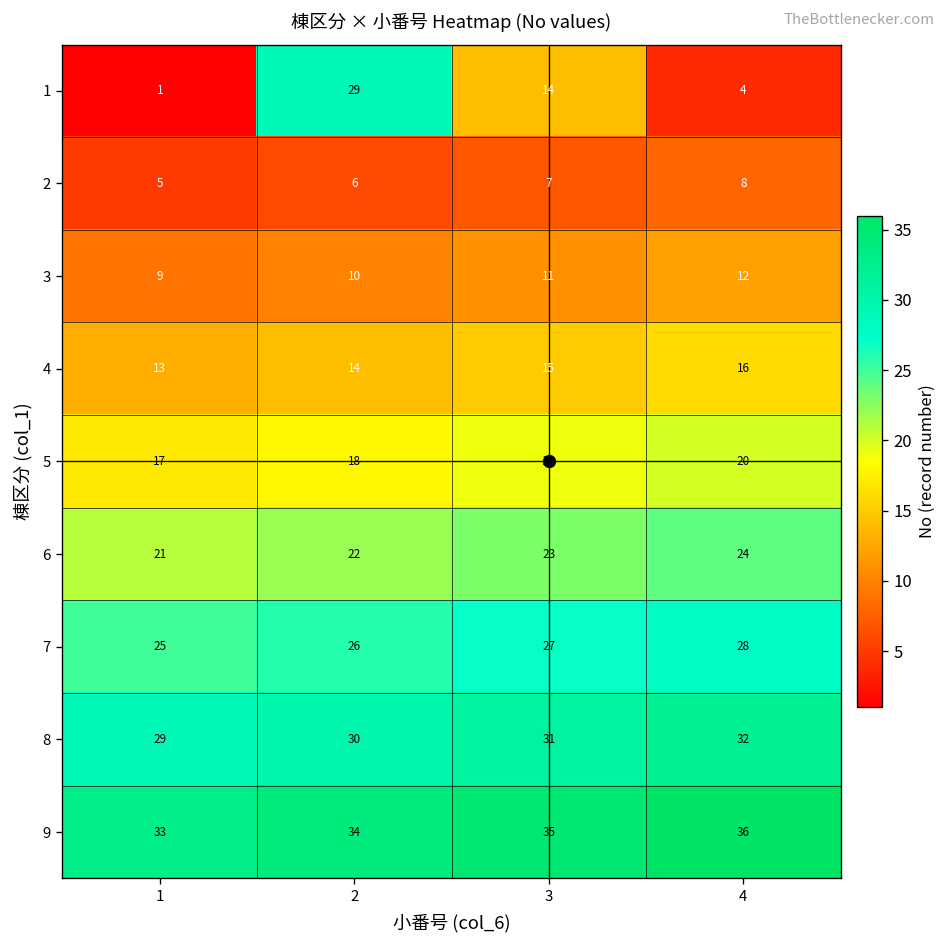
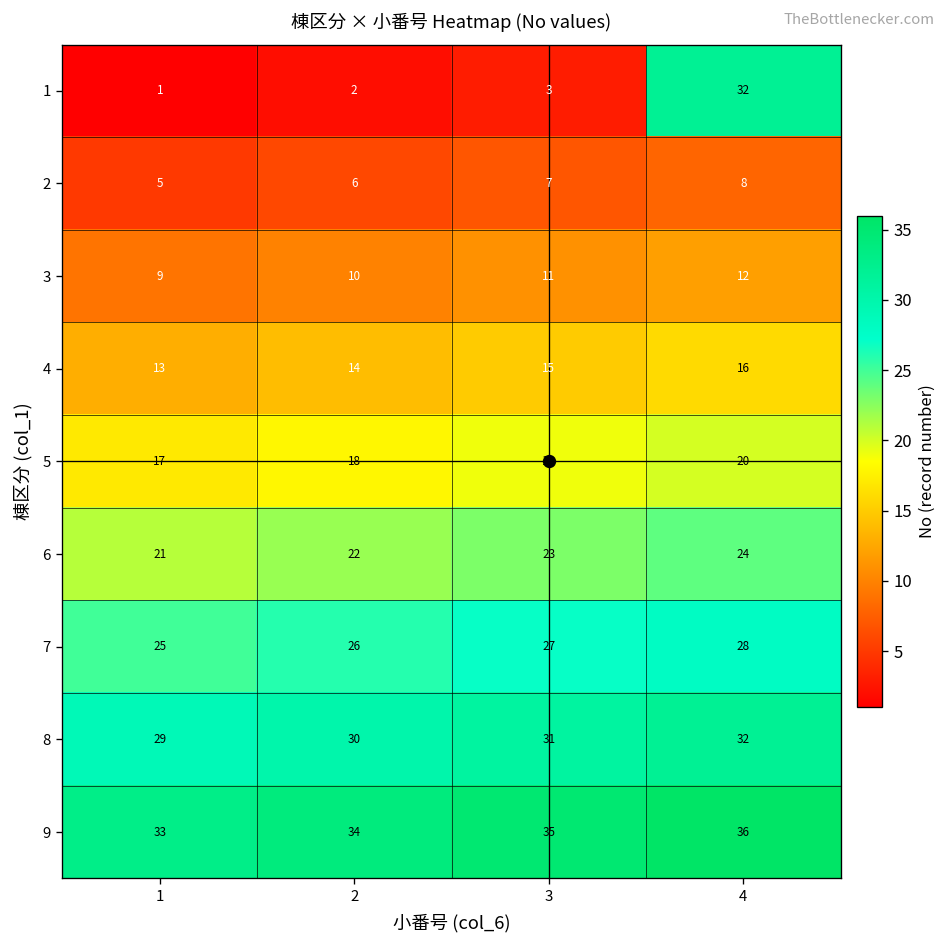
1, 2: 29 -> 2
1, 3: 14 -> 3
1, 4: 4 -> 32
